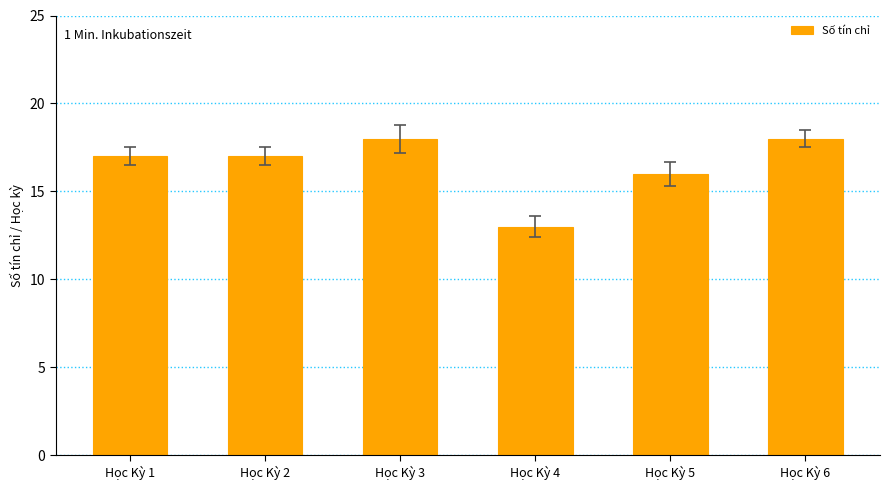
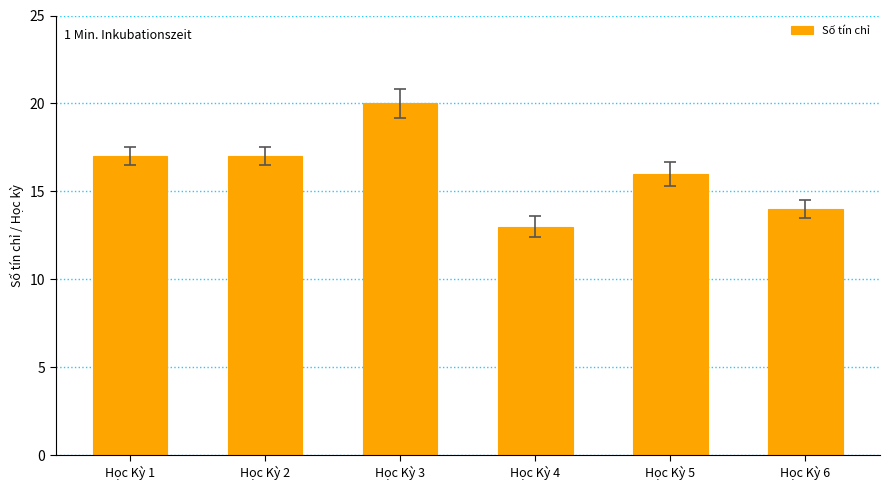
Số tín chỉ, Học Kỳ 3: 18 -> 20
Số tín chỉ, Học Kỳ 6: 18 -> 14
